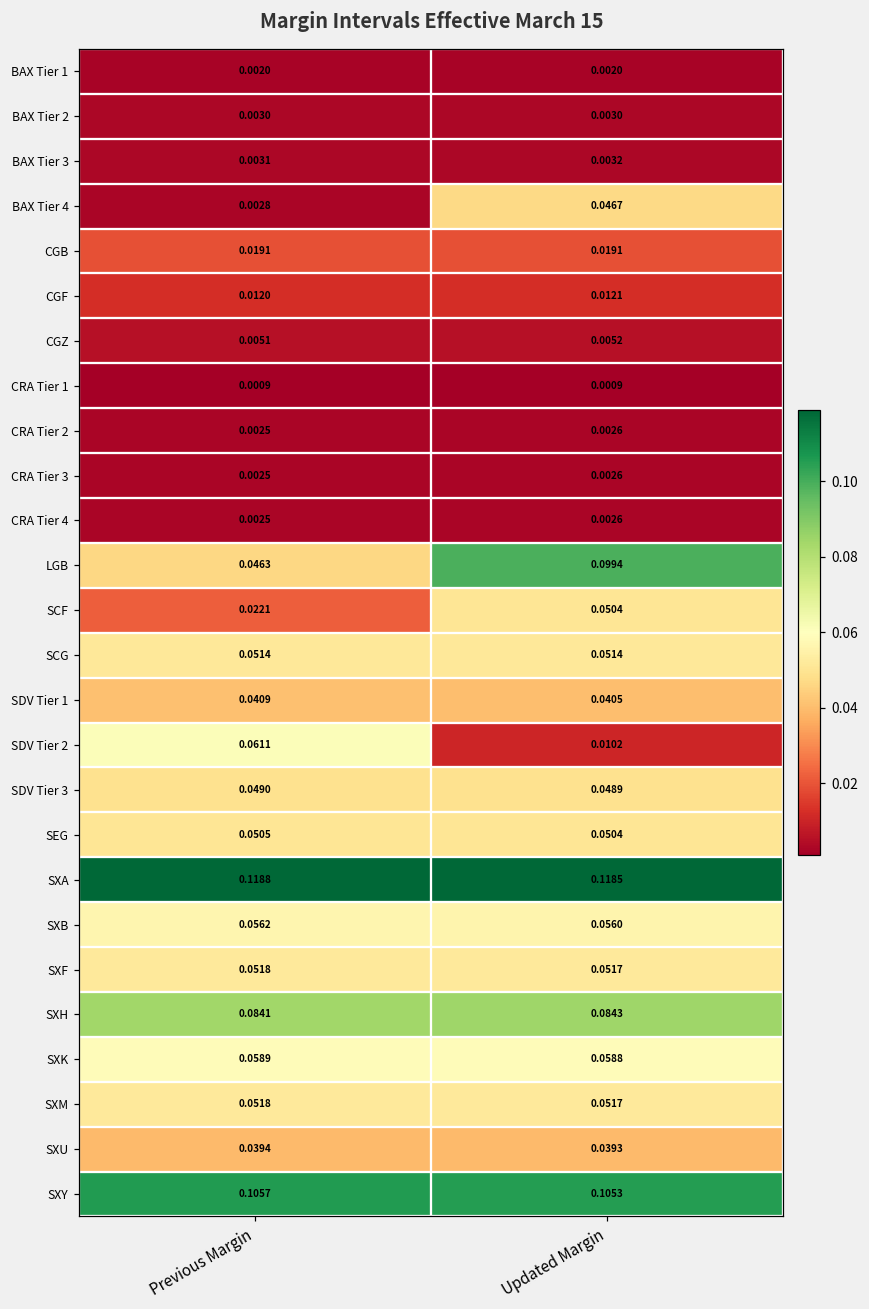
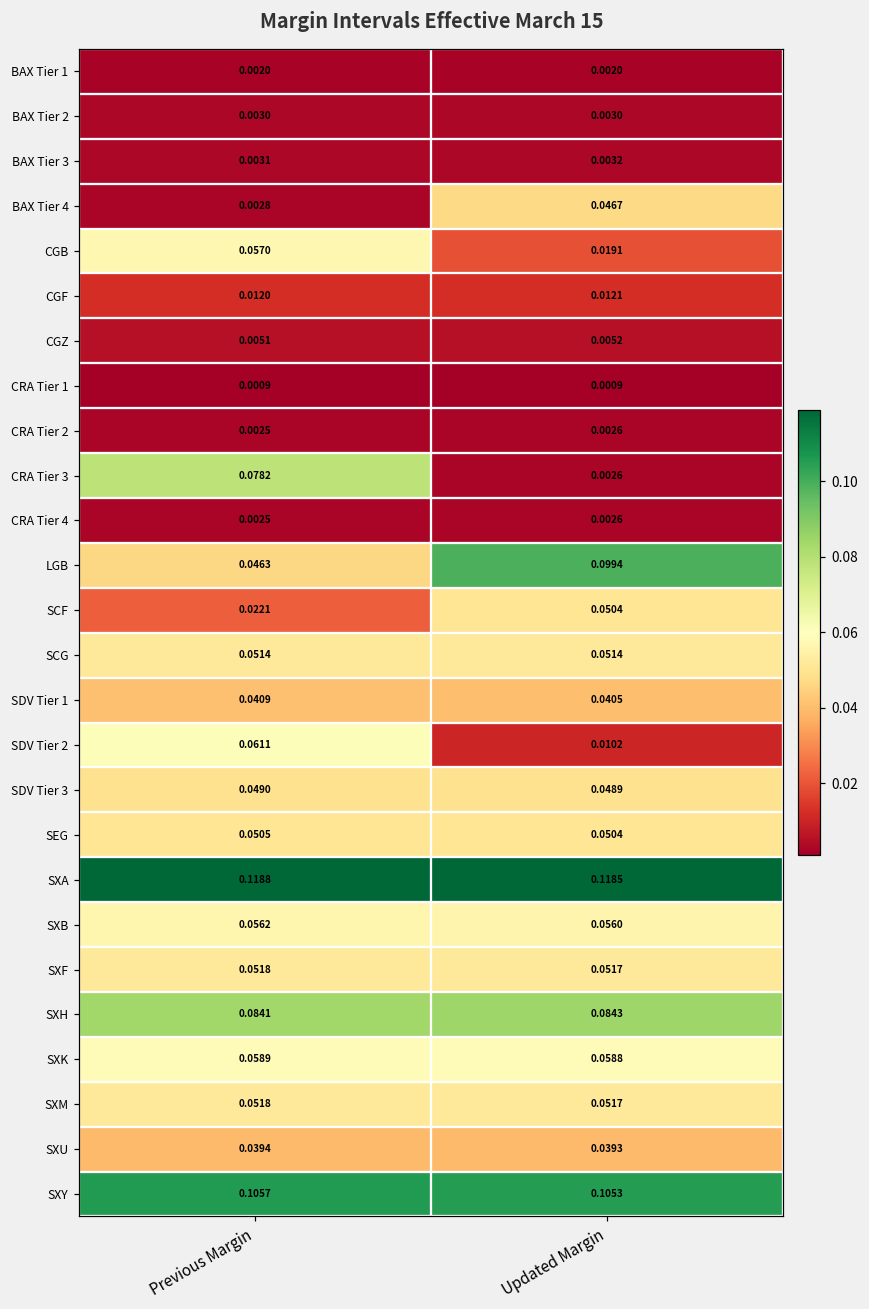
CGB, Previous Margin: 0.0191 -> 0.0570
CRA Tier 3, Previous Margin: 0.0025 -> 0.0782
